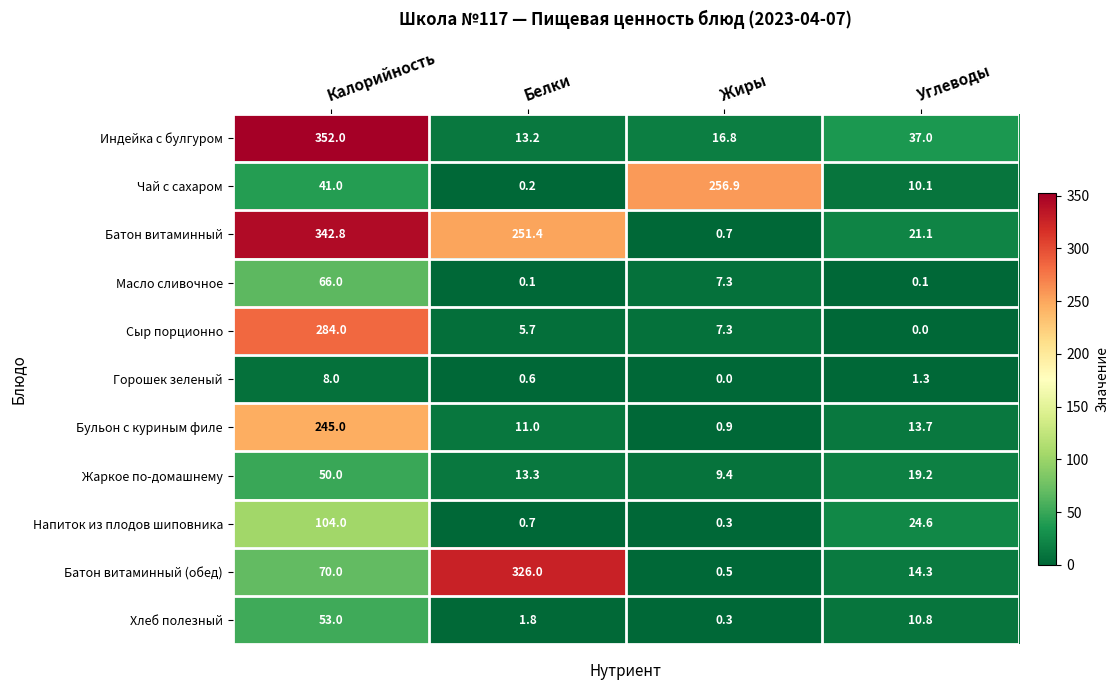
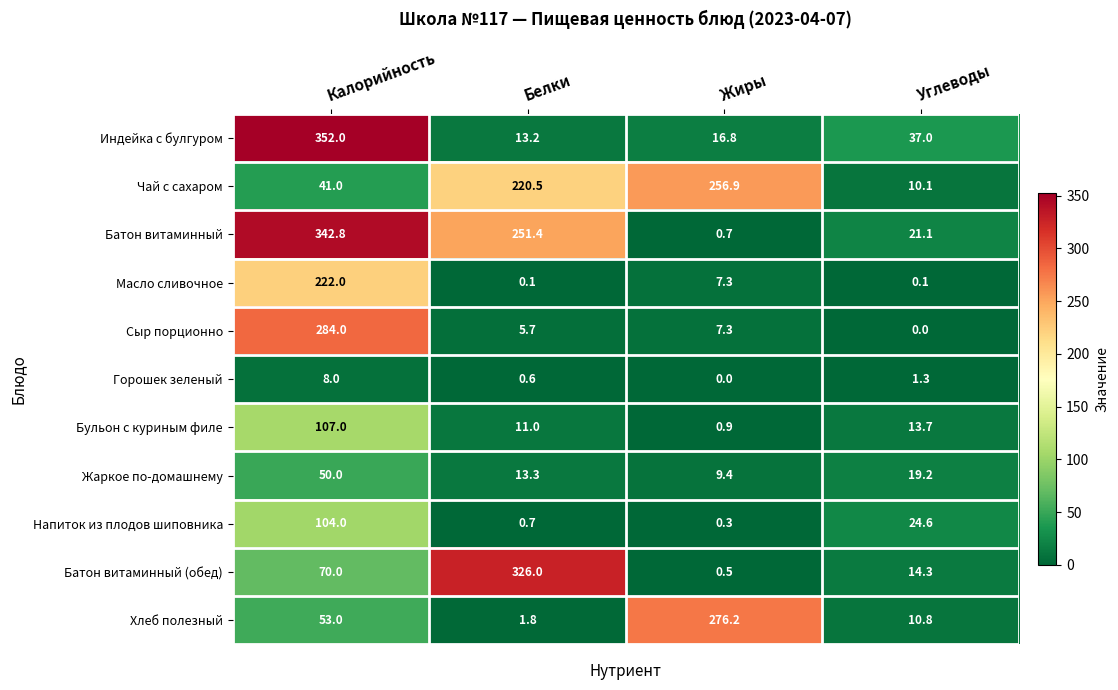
Чай с сахаром, Белки: 0.2 -> 220.5
Масло сливочное, Калорийность: 66.0 -> 222.0
Бульон с куриным филе, Калорийность: 245.0 -> 107.0
Хлеб полезный, Жиры: 0.3 -> 276.2
